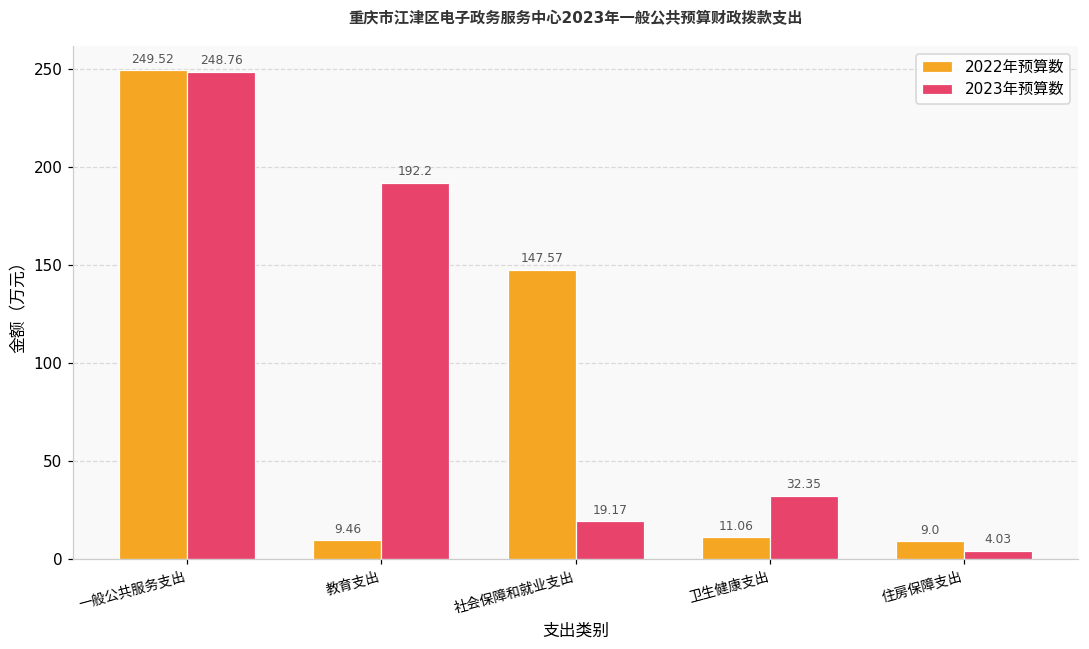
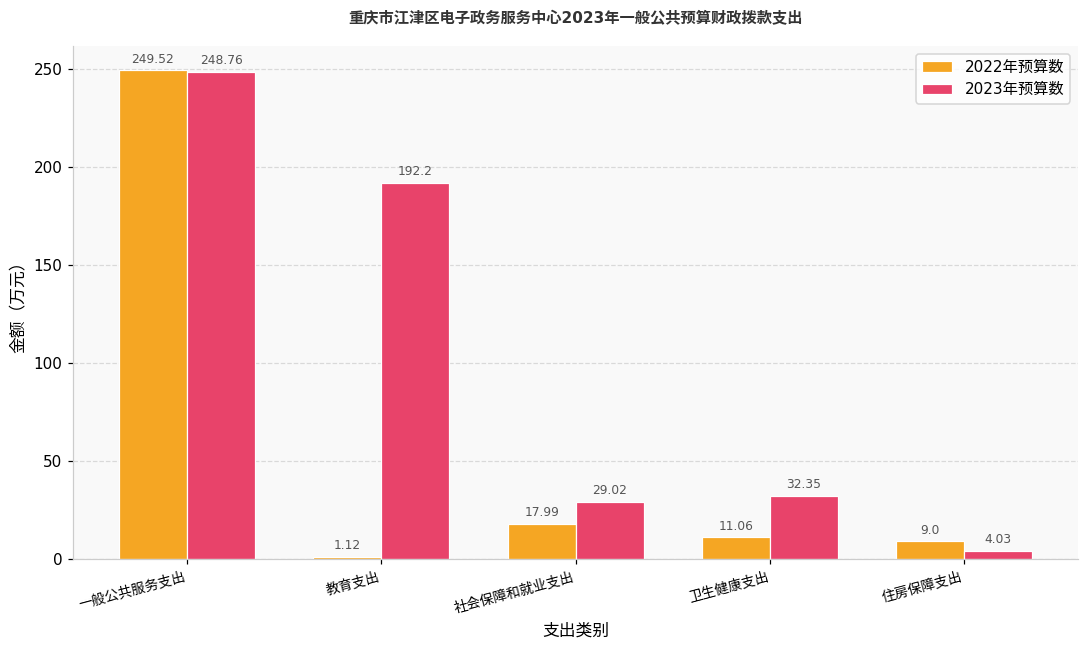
2022年预算数, 教育支出: 9.46 -> 1.12
2022年预算数, 社会保障和就业支出: 147.57 -> 17.99
2023年预算数, 社会保障和就业支出: 19.17 -> 29.02
